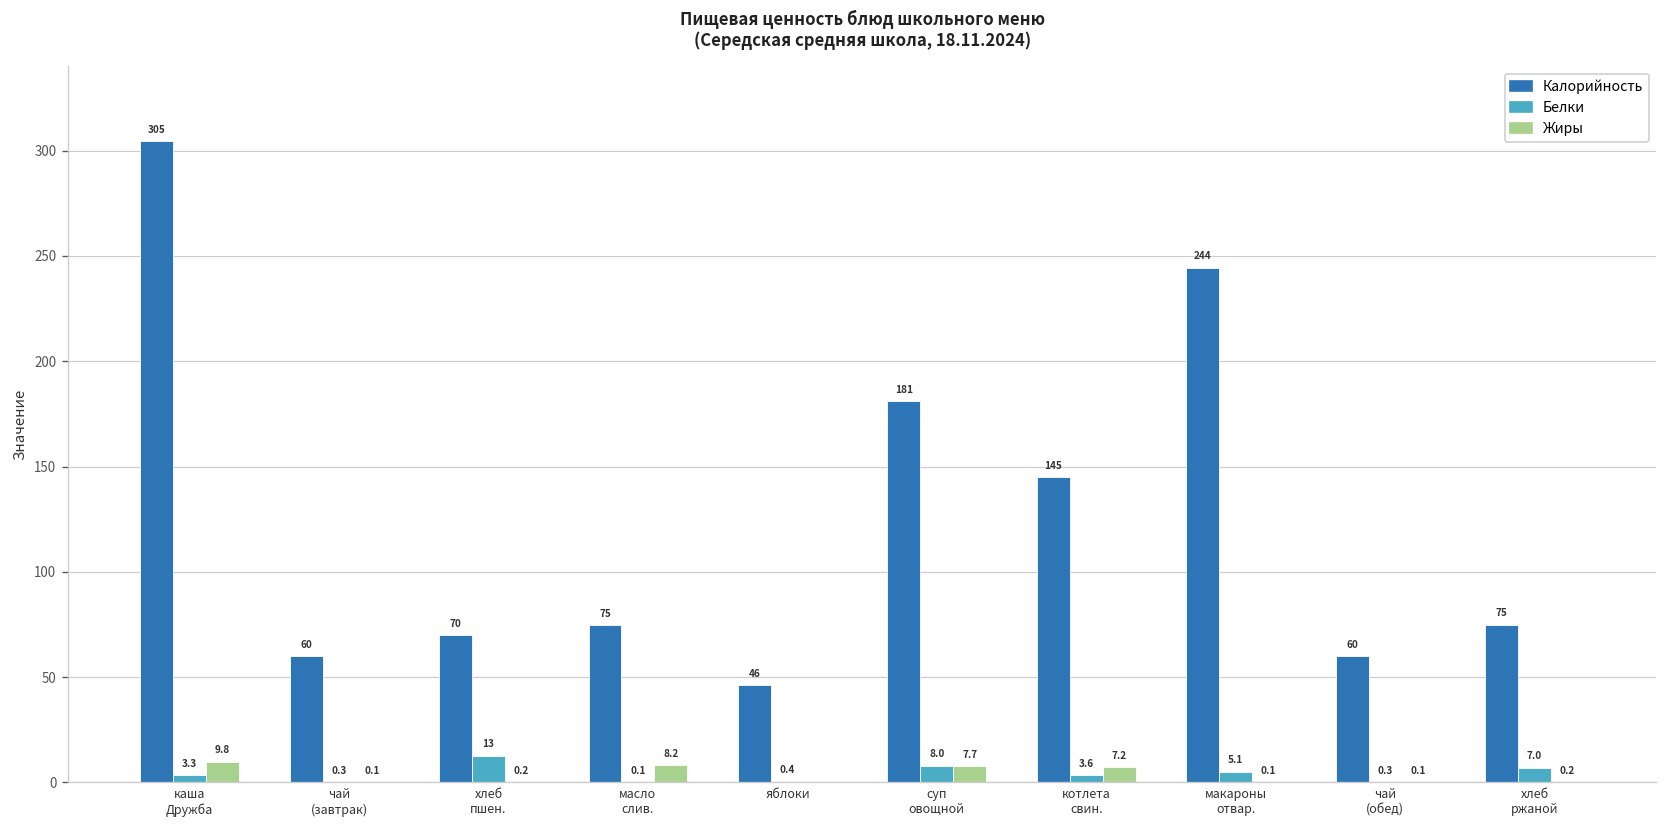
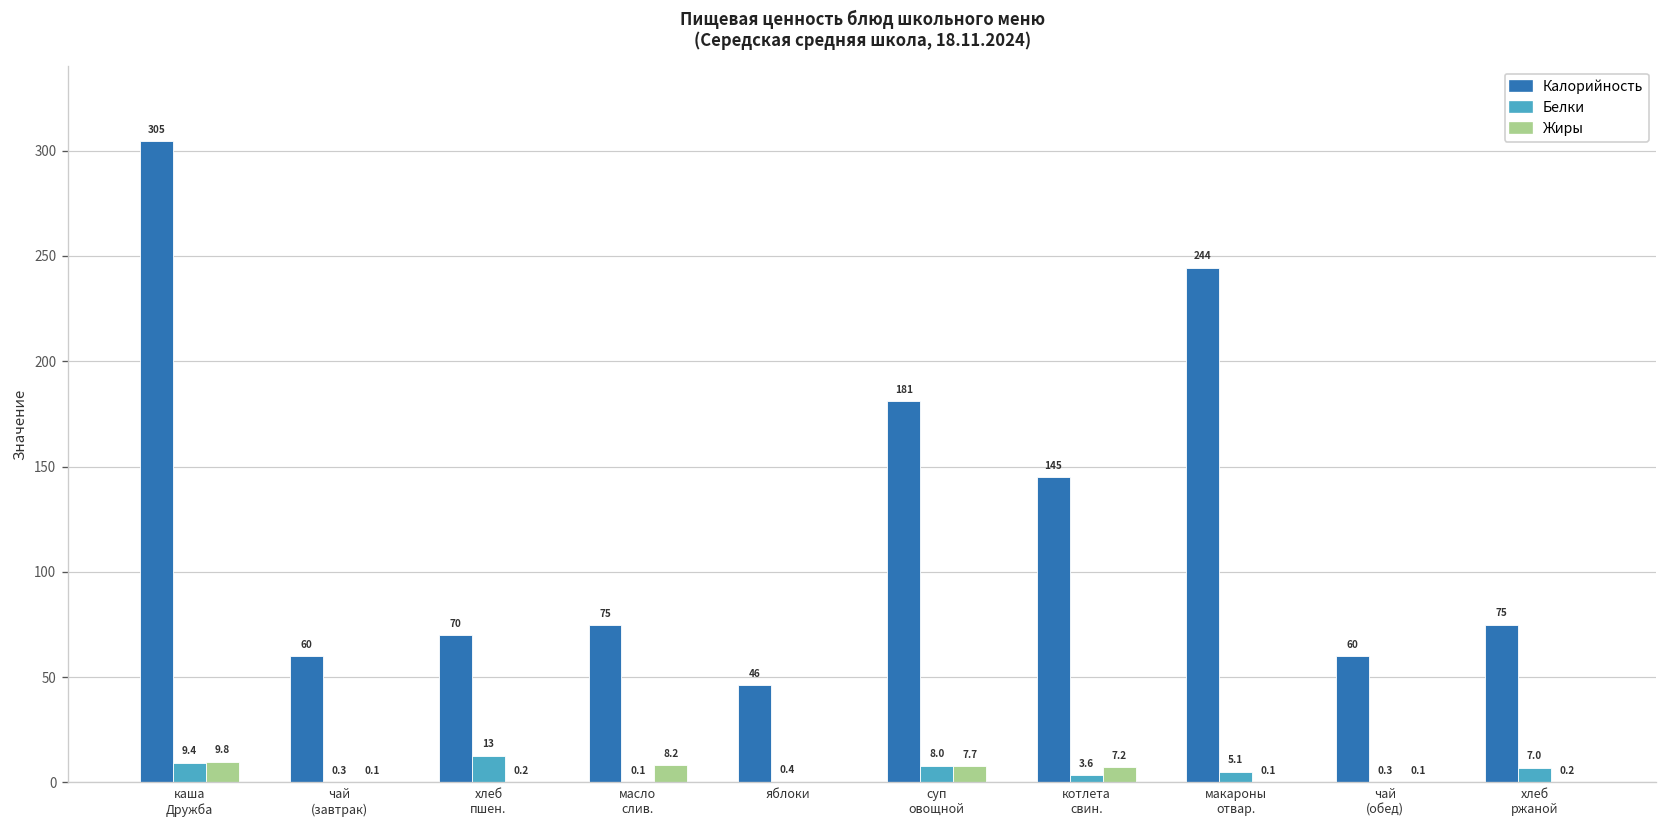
Белки, каша Дружба: 3.3 -> 9.4
